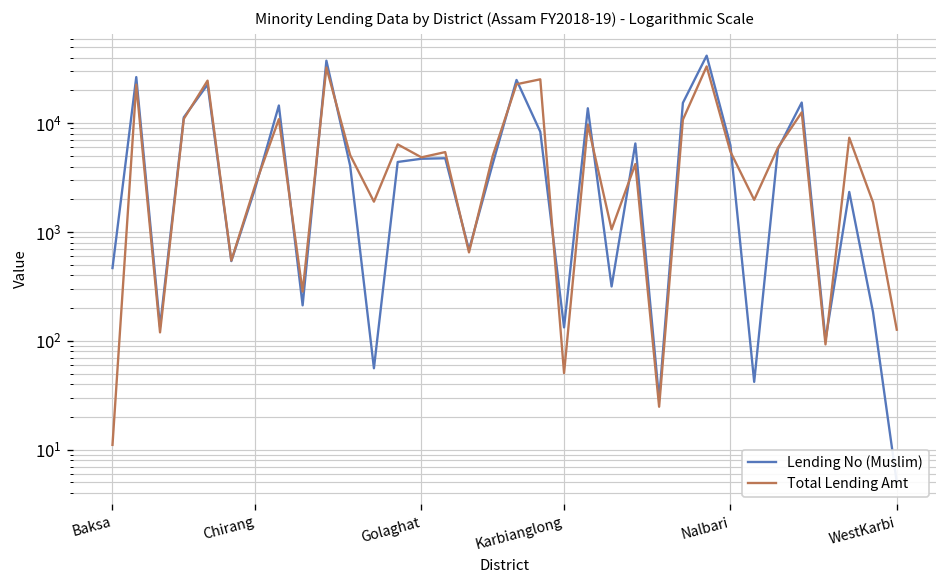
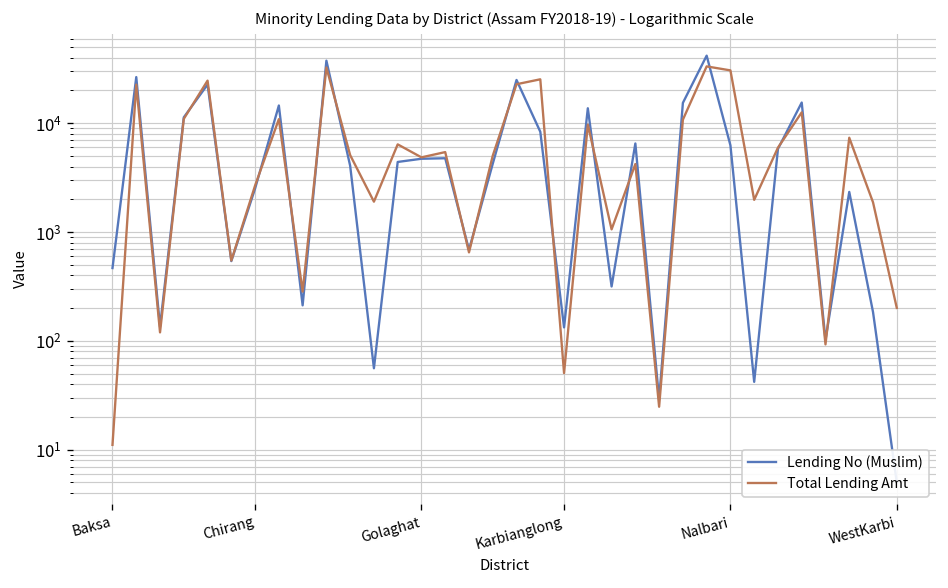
Total Lending Amt, Nalbari: 5000 -> 31000
Total Lending Amt, WestKarbi: 130 -> 200
